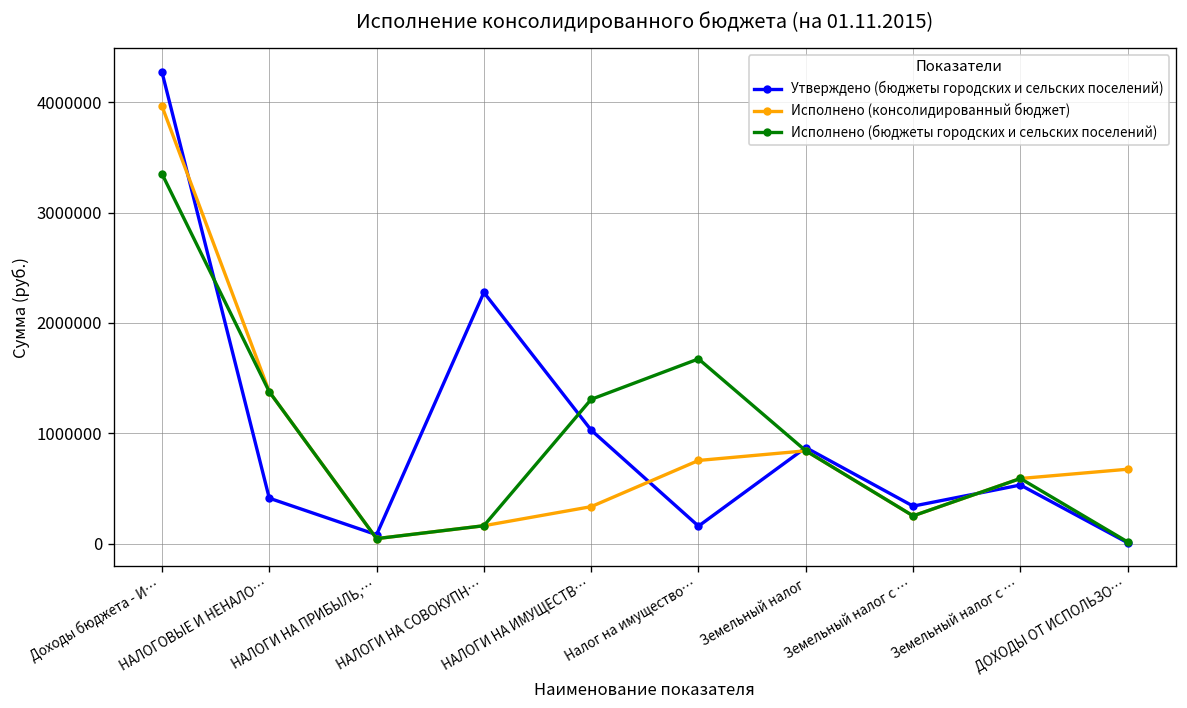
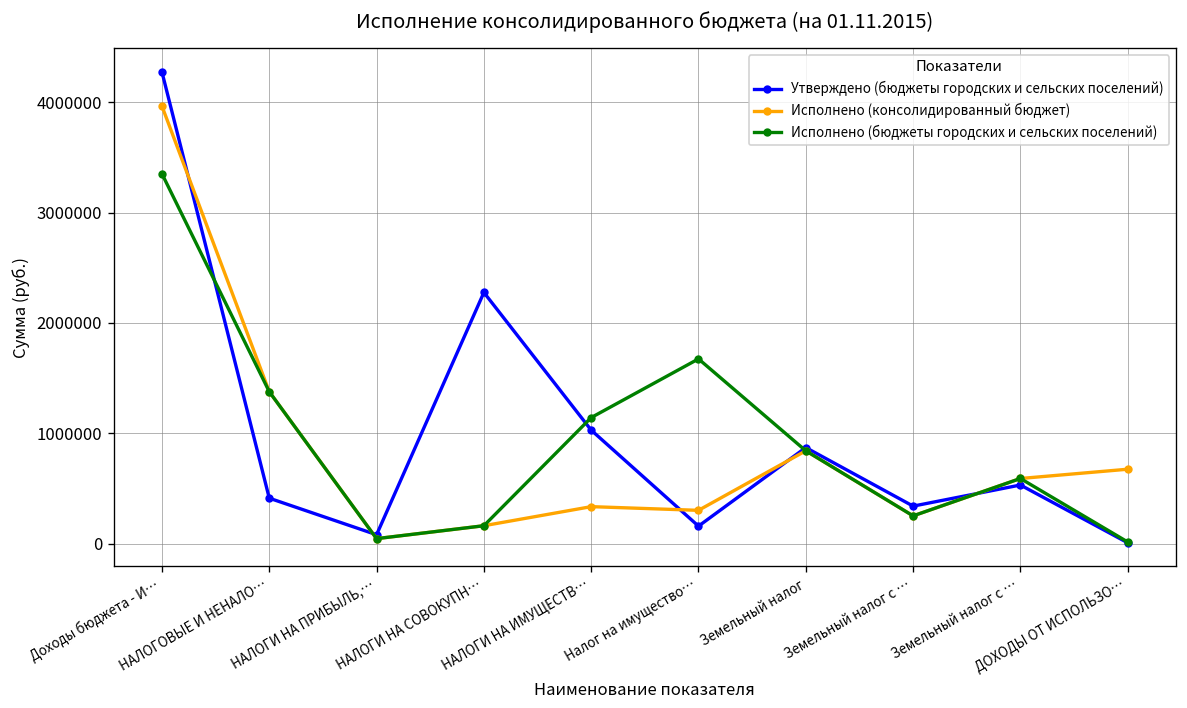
Исполнено (бюджеты городских и сельских поселений), НАЛОГИ НА ИМУЩЕСТВ…: 1300000 -> 1100000
Исполнено (консолидированный бюджет), Налог на имущество…: 800000 -> 300000
